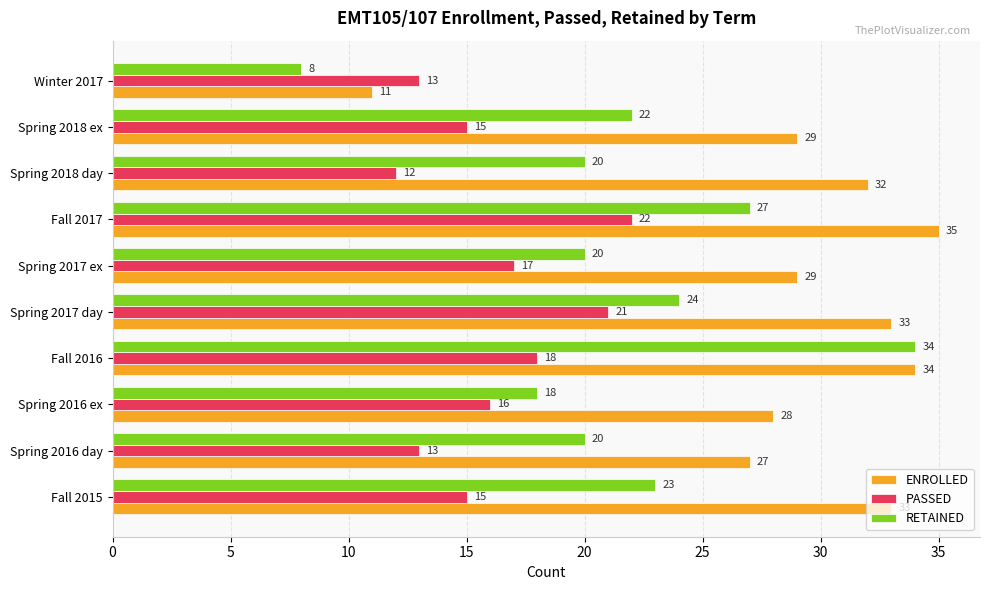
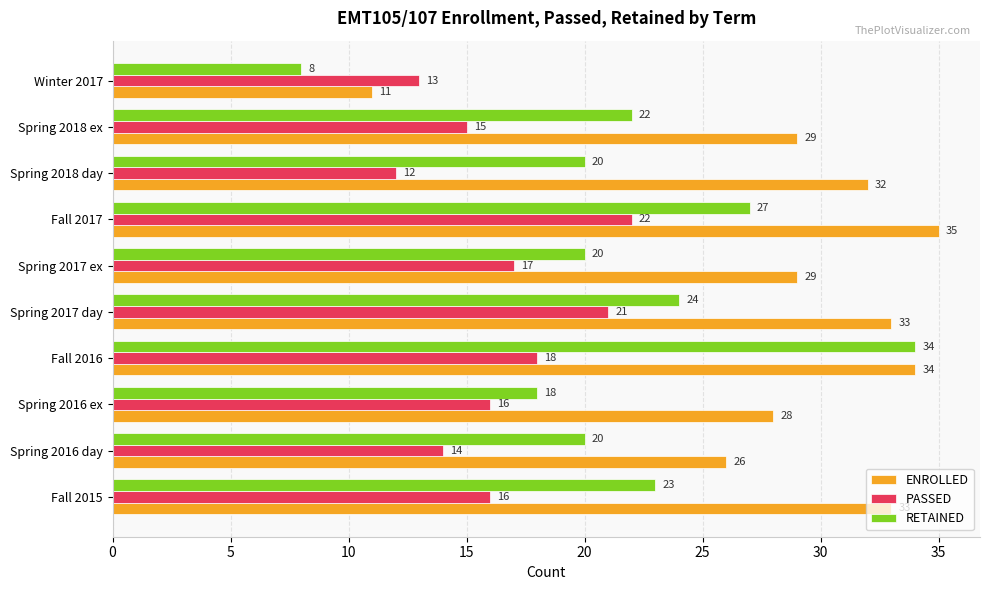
PASSED, Spring 2016 day: 13 -> 14
ENROLLED, Spring 2016 day: 27 -> 26
PASSED, Fall 2015: 15 -> 16
